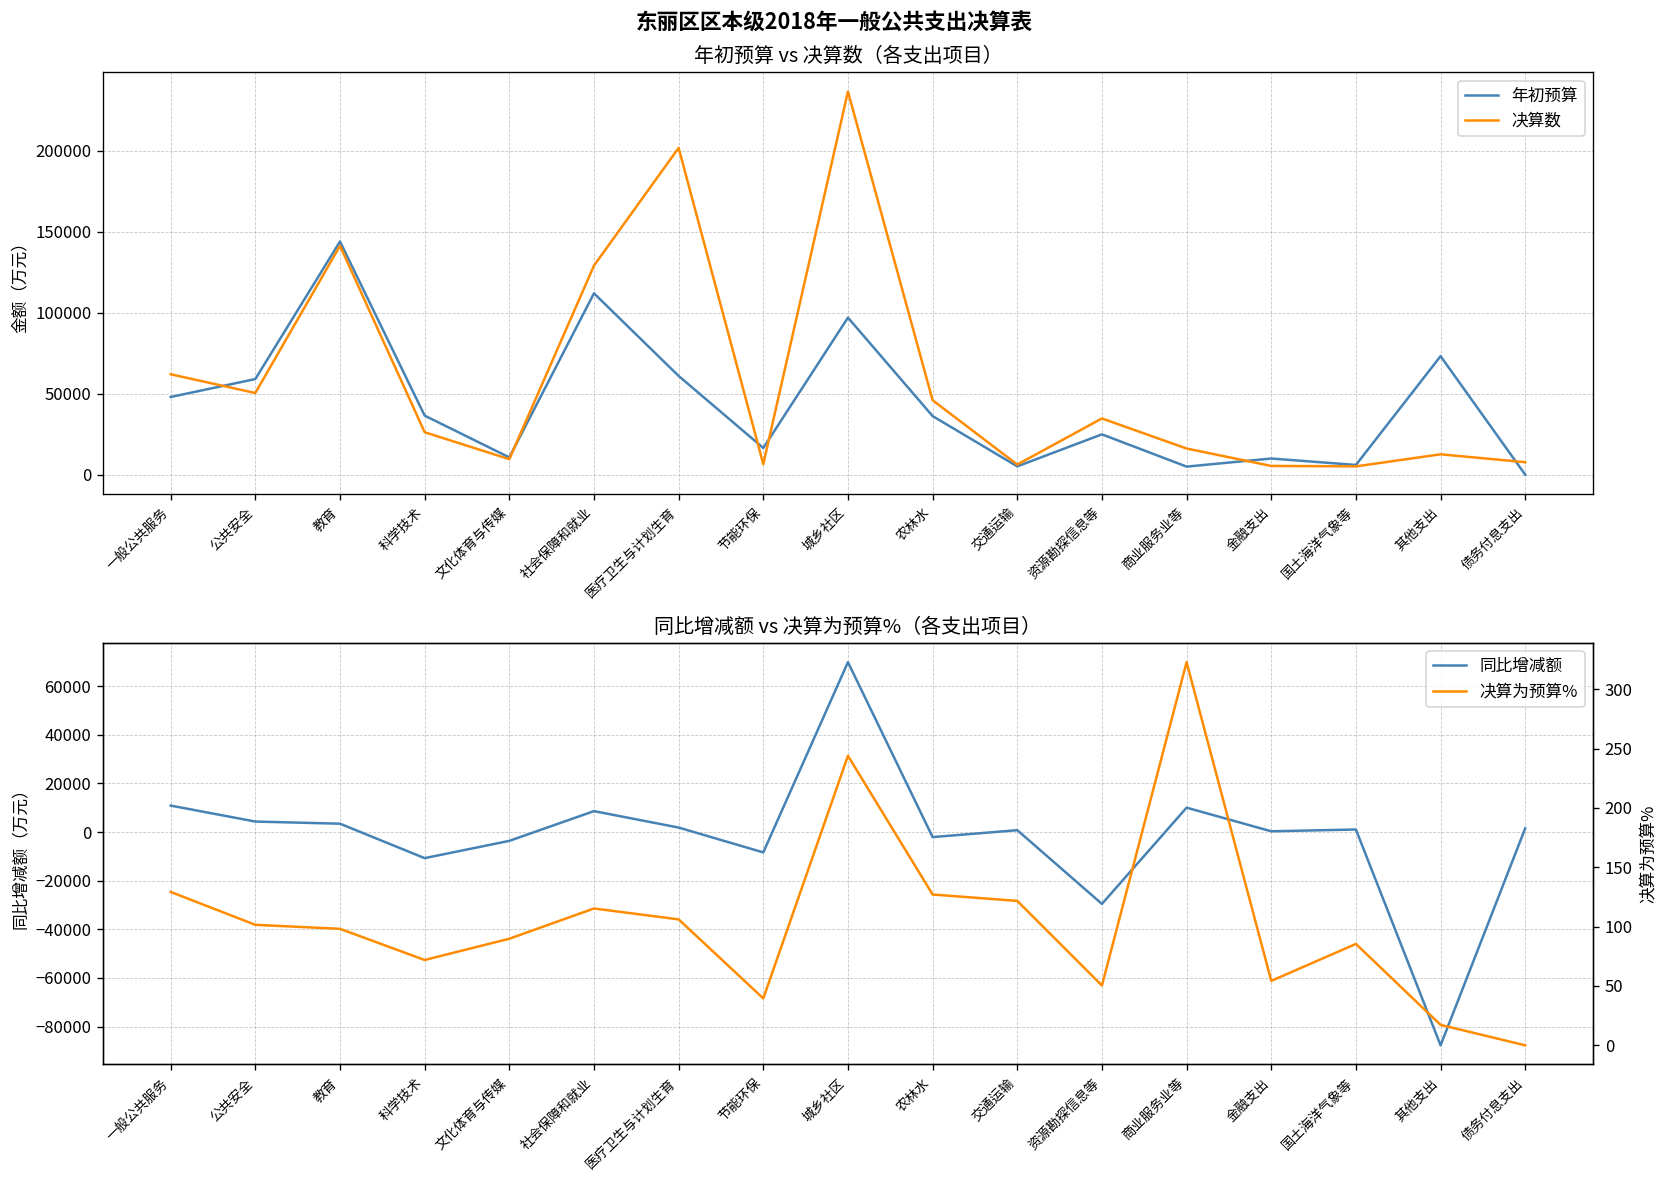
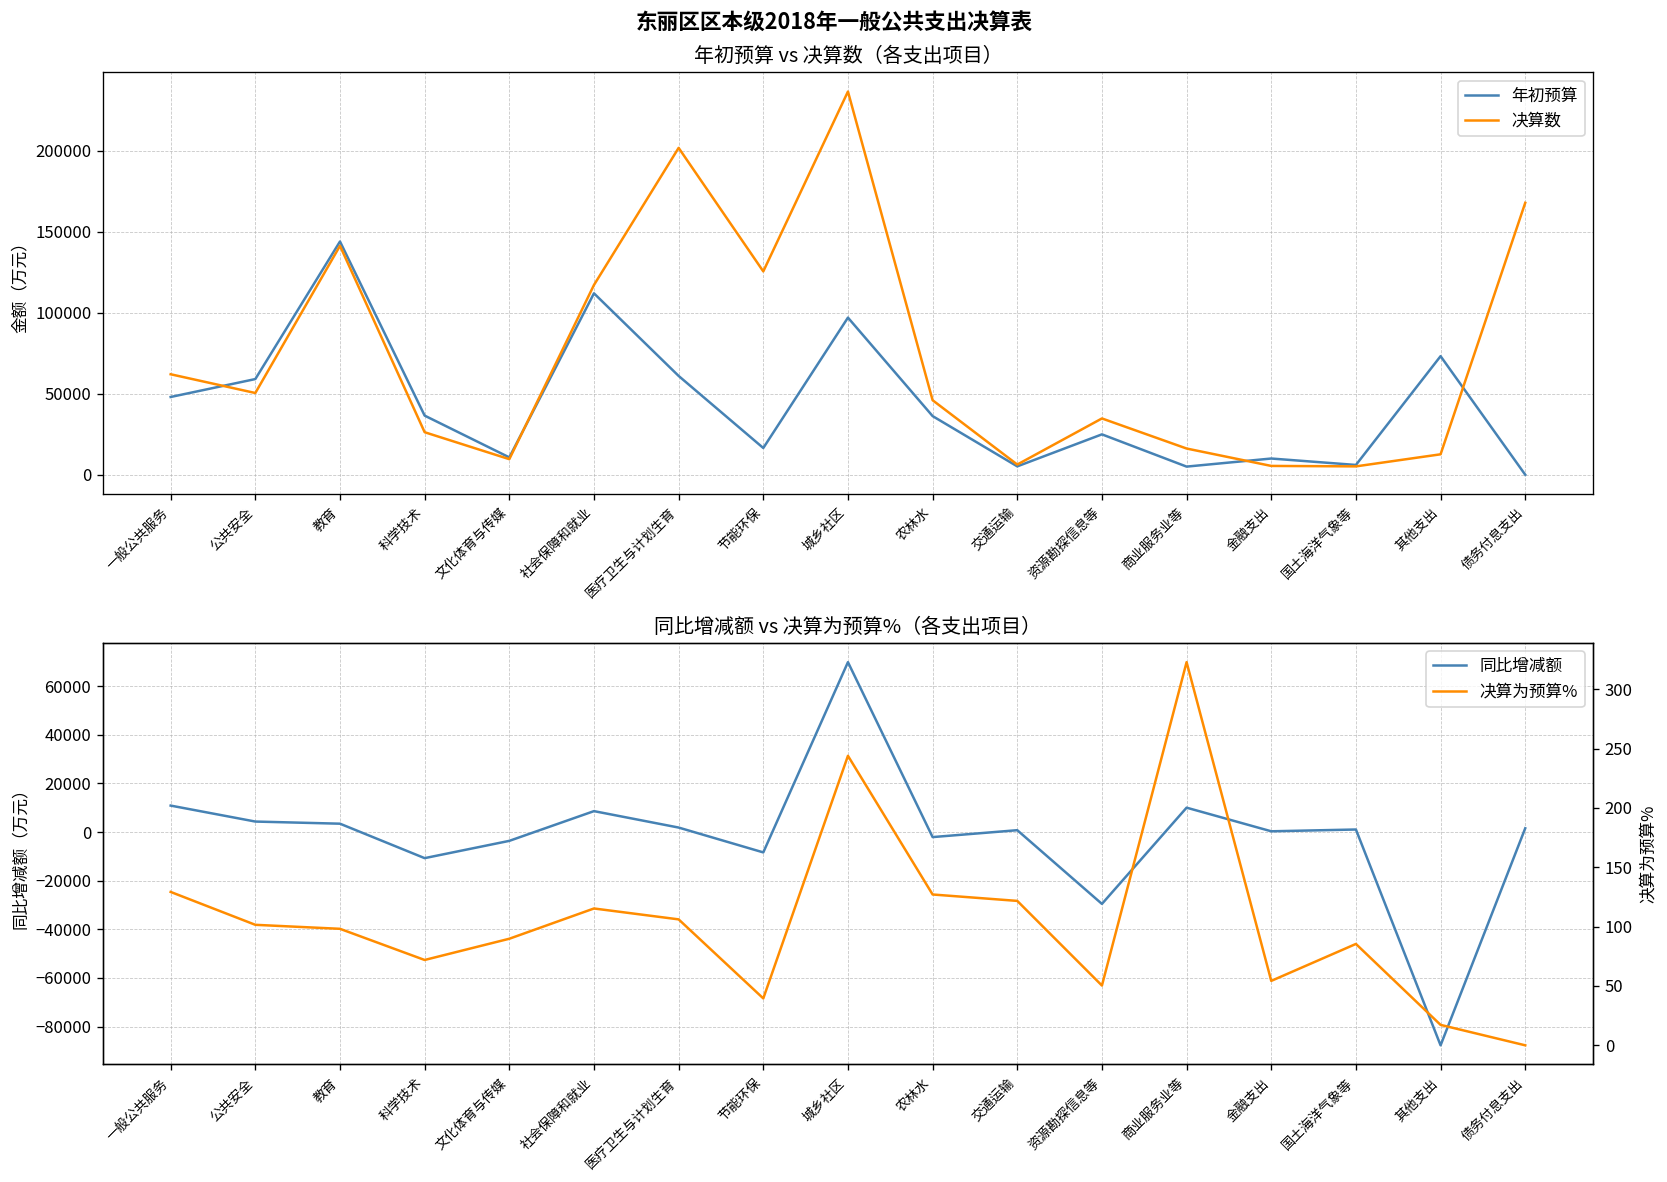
年初预算 vs 决算数（各支出项目）, 决算数, 社会保障和就业: 129000 -> 117000
年初预算 vs 决算数（各支出项目）, 决算数, 节能环保: 7000 -> 126000
年初预算 vs 决算数（各支出项目）, 决算数, 债务付息支出: 8000 -> 168000
